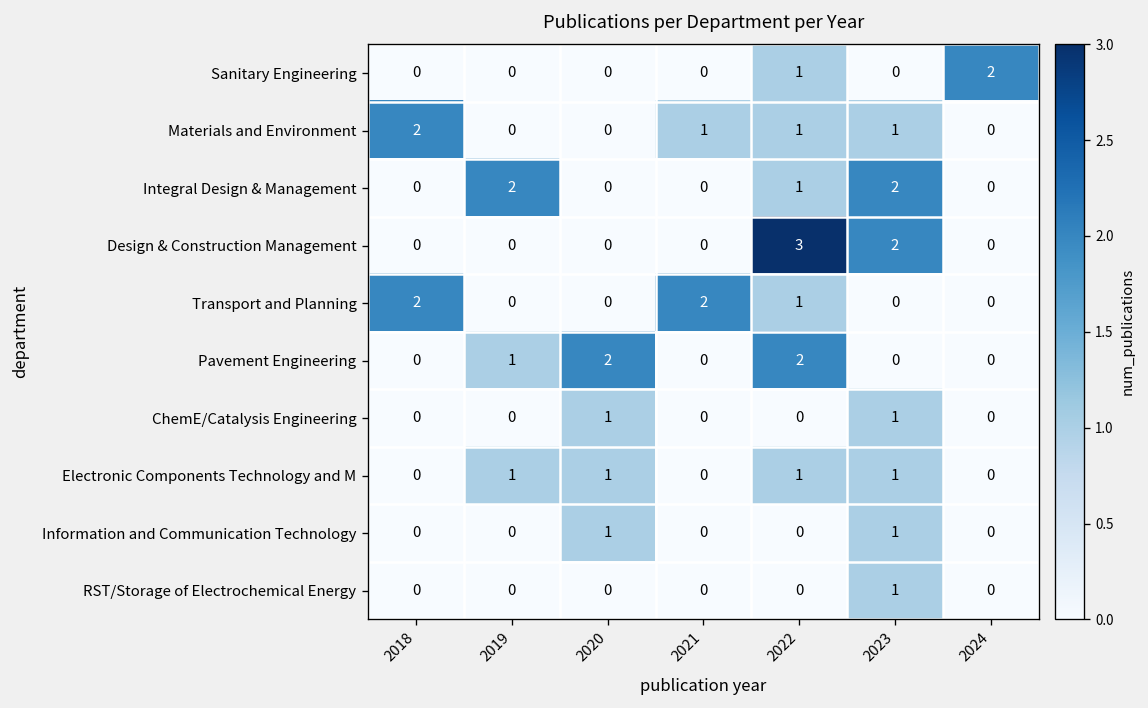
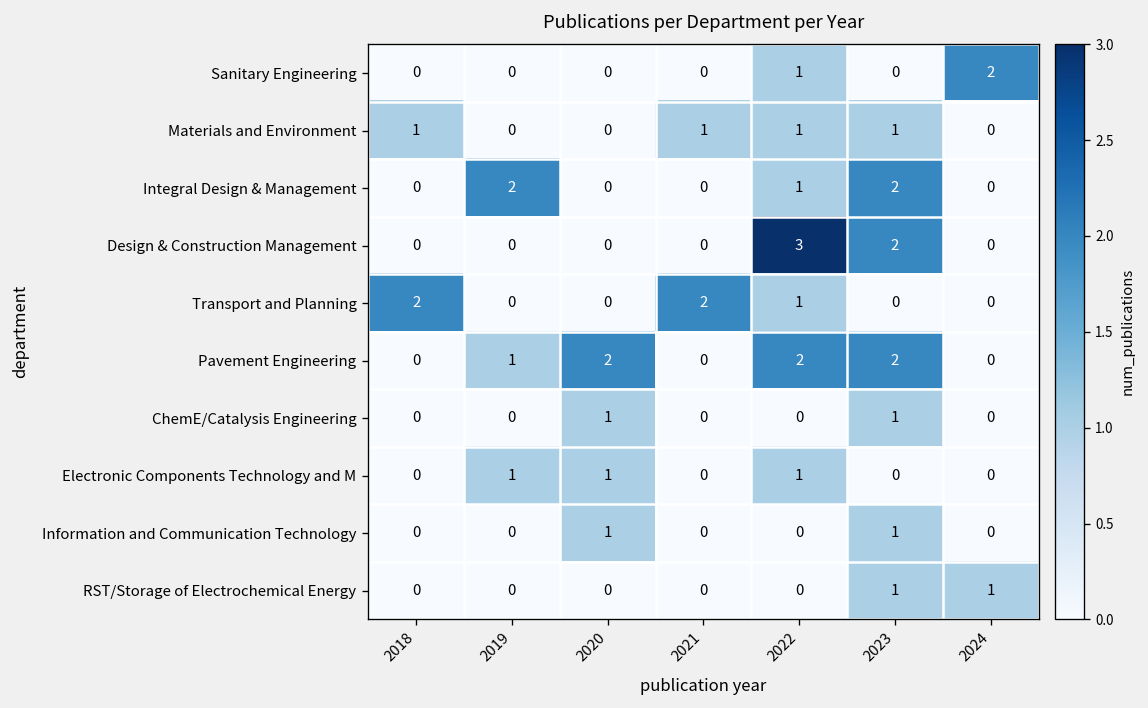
Materials and Environment, 2018: 2 -> 1
Pavement Engineering, 2023: 0 -> 2
Electronic Components Technology and M, 2023: 1 -> 0
RST/Storage of Electrochemical Energy, 2024: 0 -> 1
